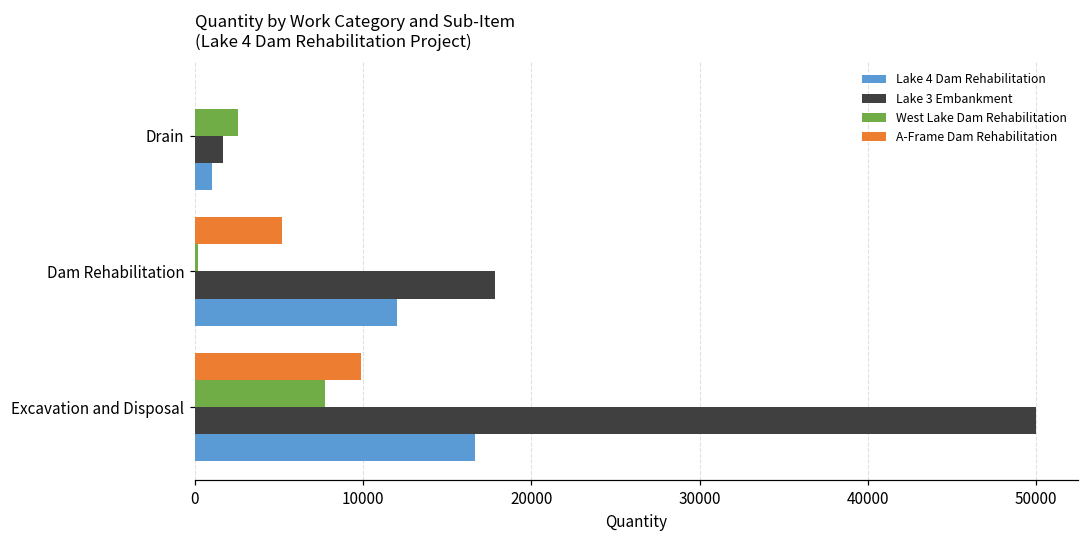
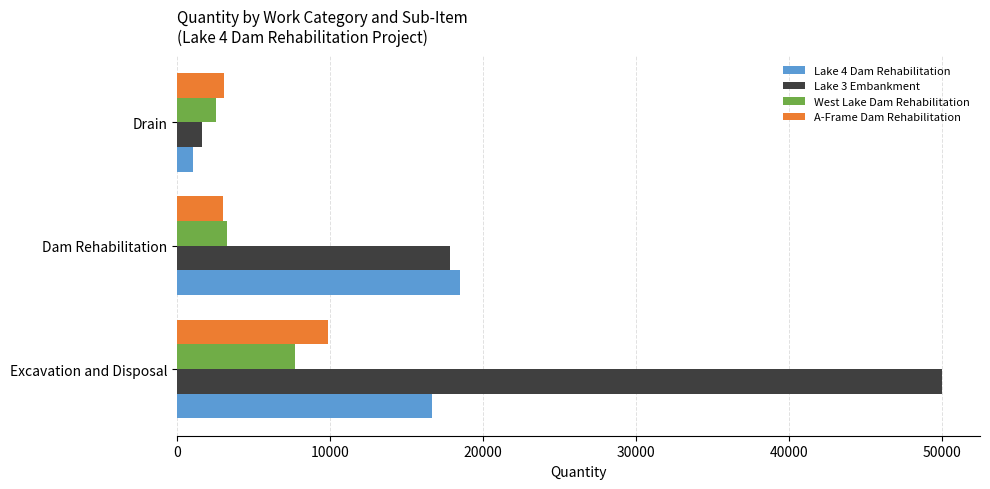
A-Frame Dam Rehabilitation, Drain: 0 -> 3100
A-Frame Dam Rehabilitation, Dam Rehabilitation: 5200 -> 3000
West Lake Dam Rehabilitation, Dam Rehabilitation: 200 -> 3200
Lake 4 Dam Rehabilitation, Dam Rehabilitation: 12000 -> 18500
